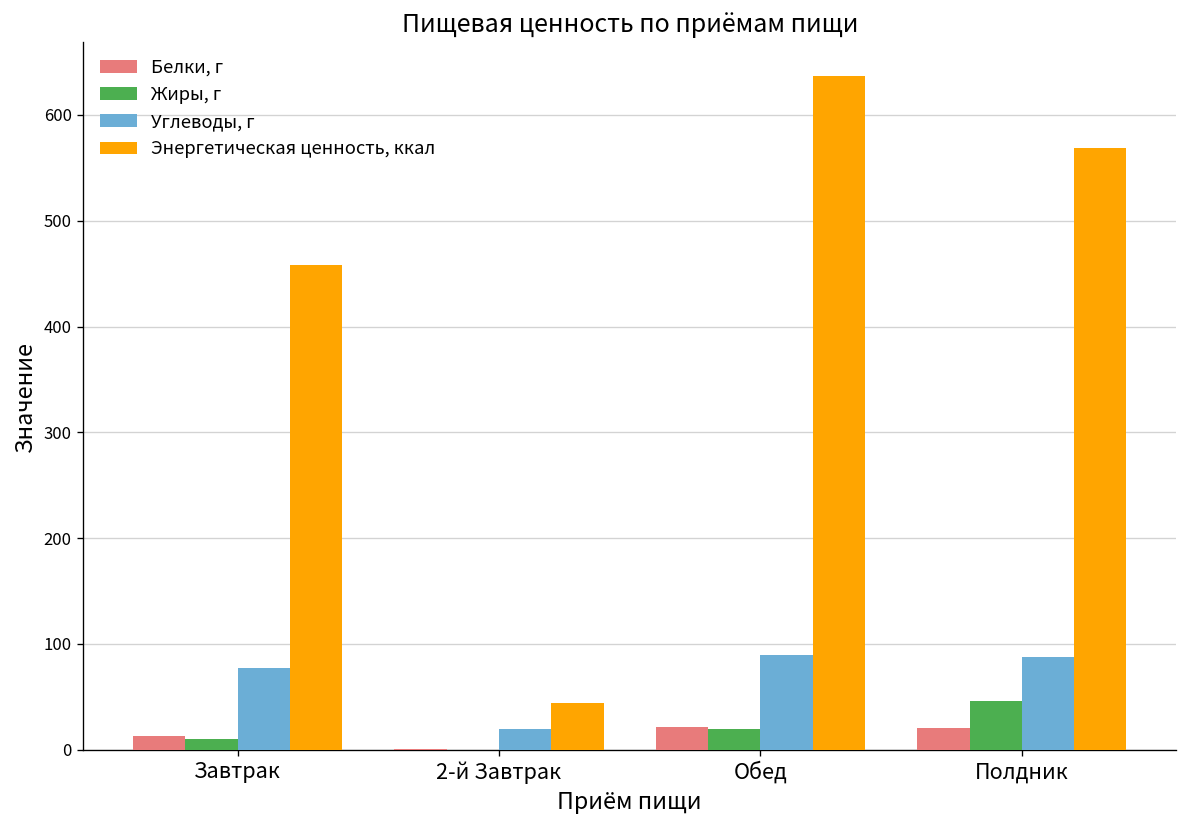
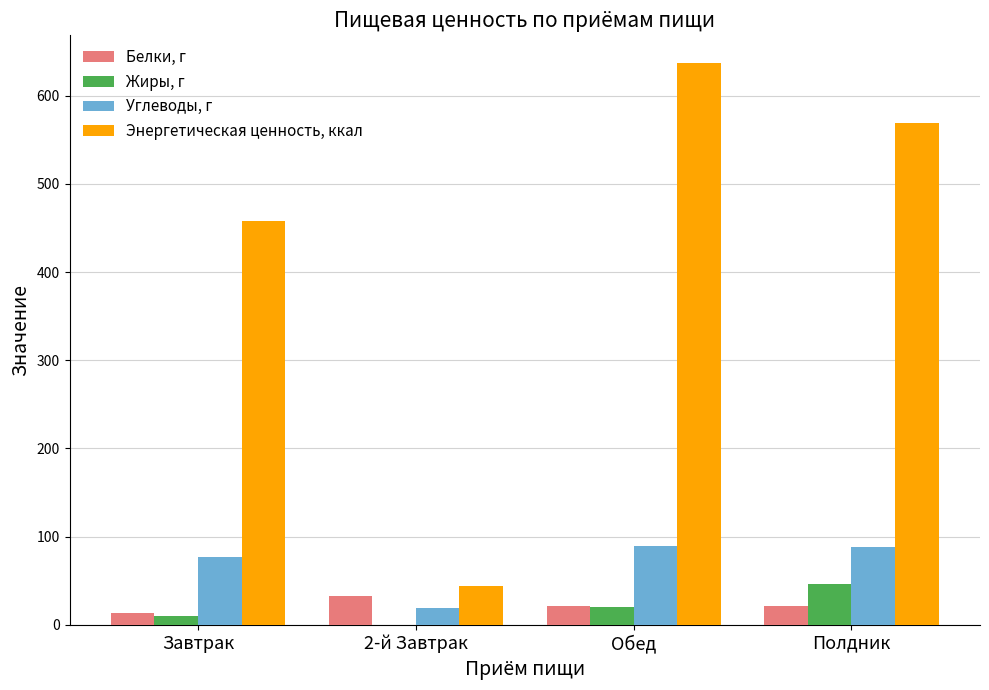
Белки, г, 2-й Завтрак: 0 -> 30
